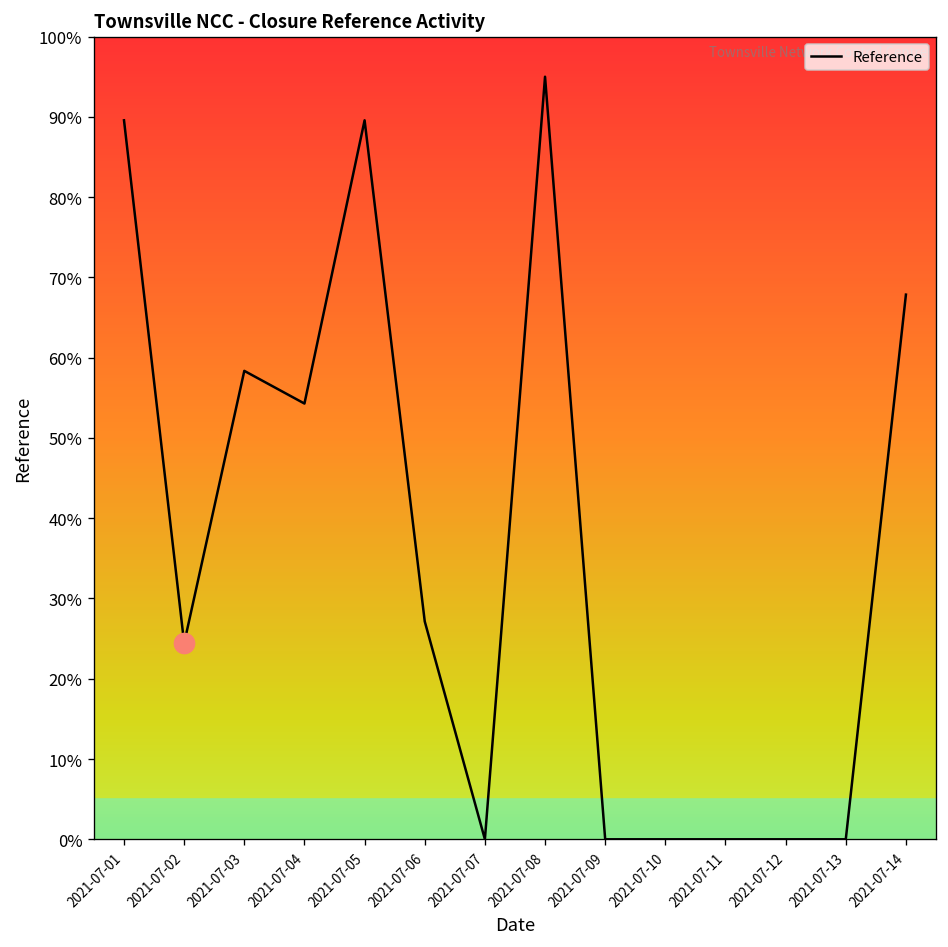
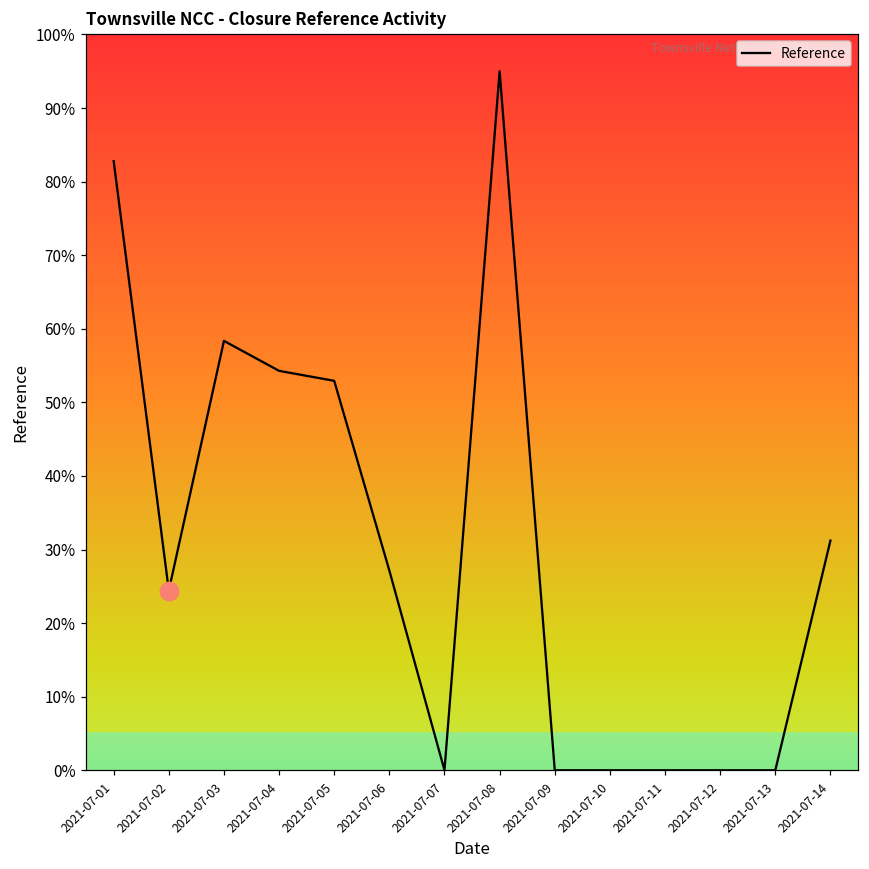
Reference, 2021-07-01: 90% -> 83%
Reference, 2021-07-05: 90% -> 53%
Reference, 2021-07-14: 68% -> 31%
